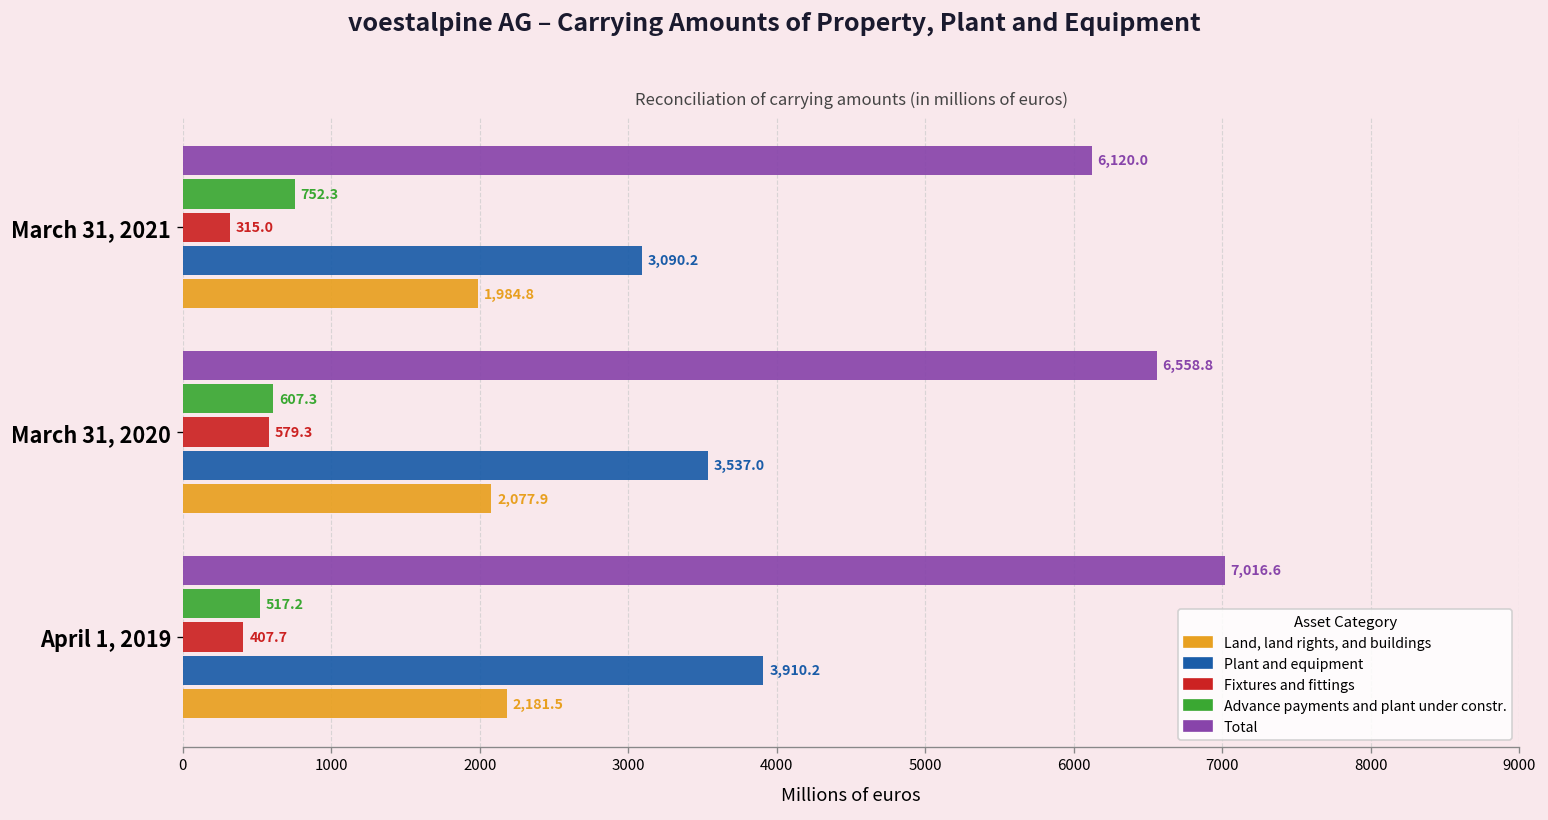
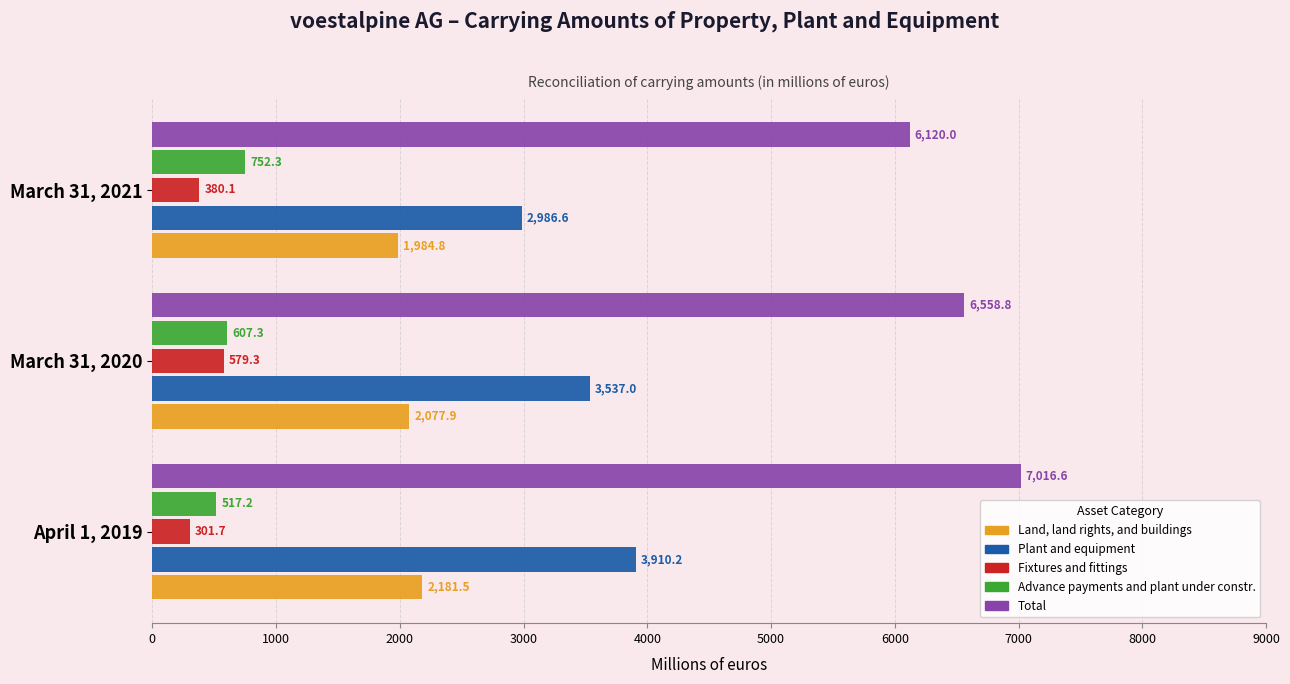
Fixtures and fittings, March 31, 2021: 315.0 -> 380.1
Plant and equipment, March 31, 2021: 3,090.2 -> 2,986.6
Fixtures and fittings, April 1, 2019: 407.7 -> 301.7
